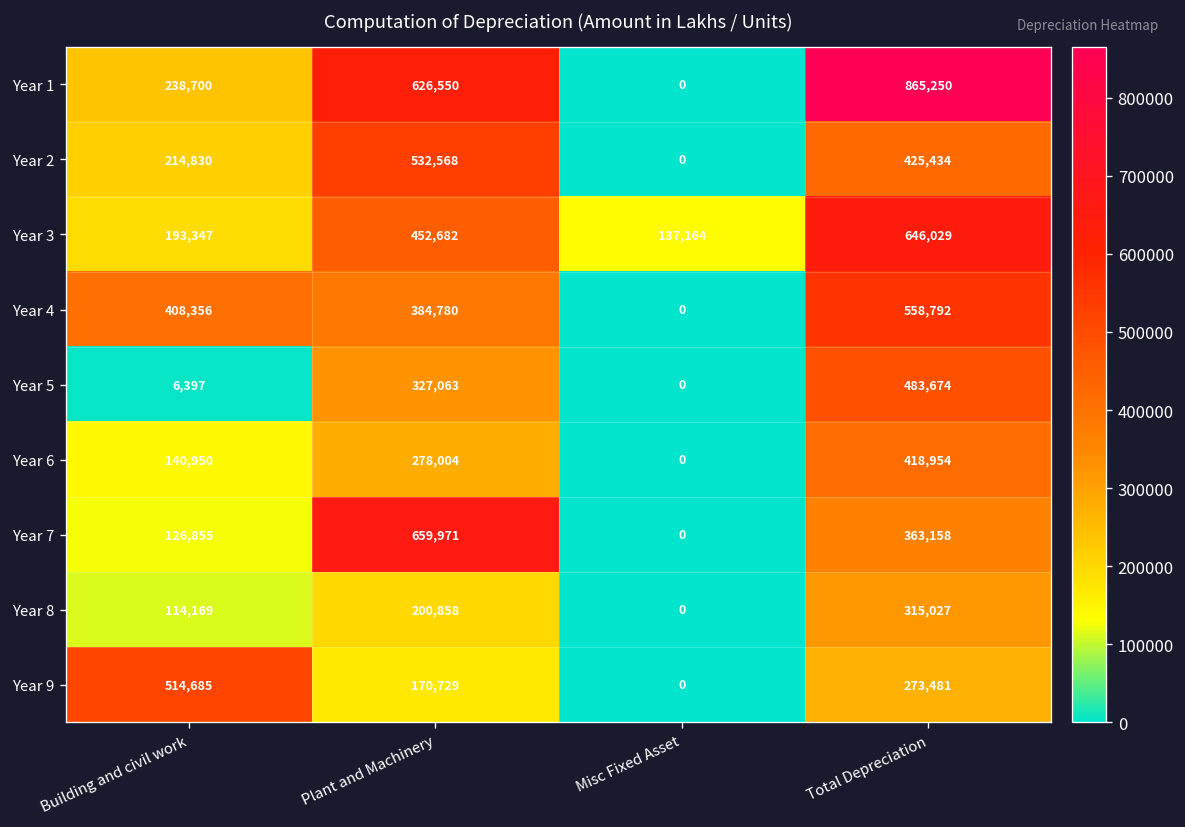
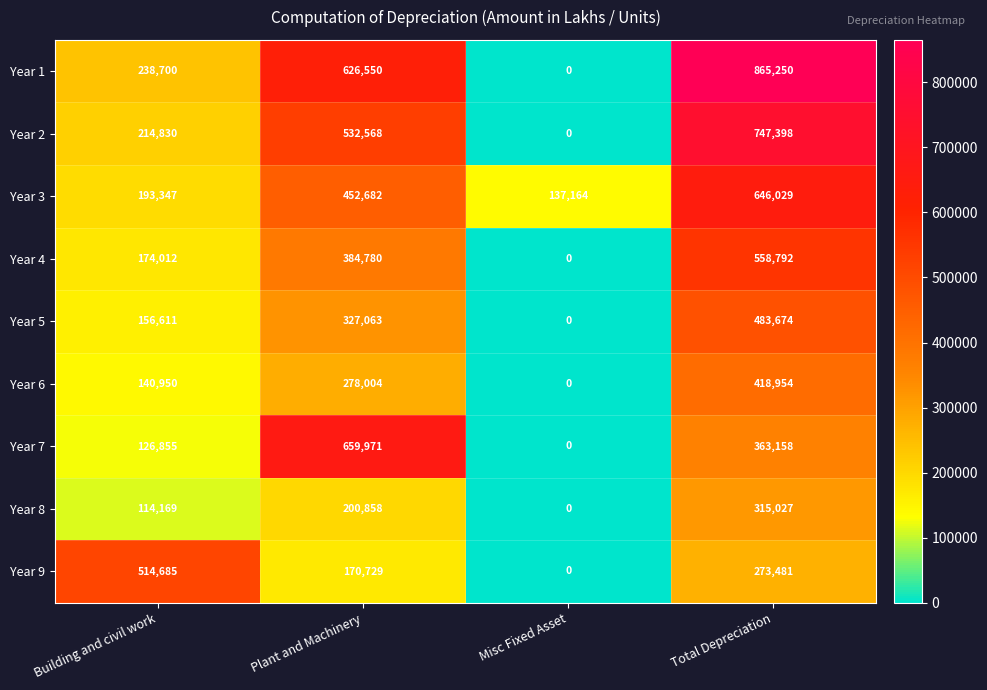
Year 2, Total Depreciation: 425,434 -> 747,398
Year 4, Building and civil work: 408,356 -> 174,012
Year 5, Building and civil work: 6,397 -> 156,611
